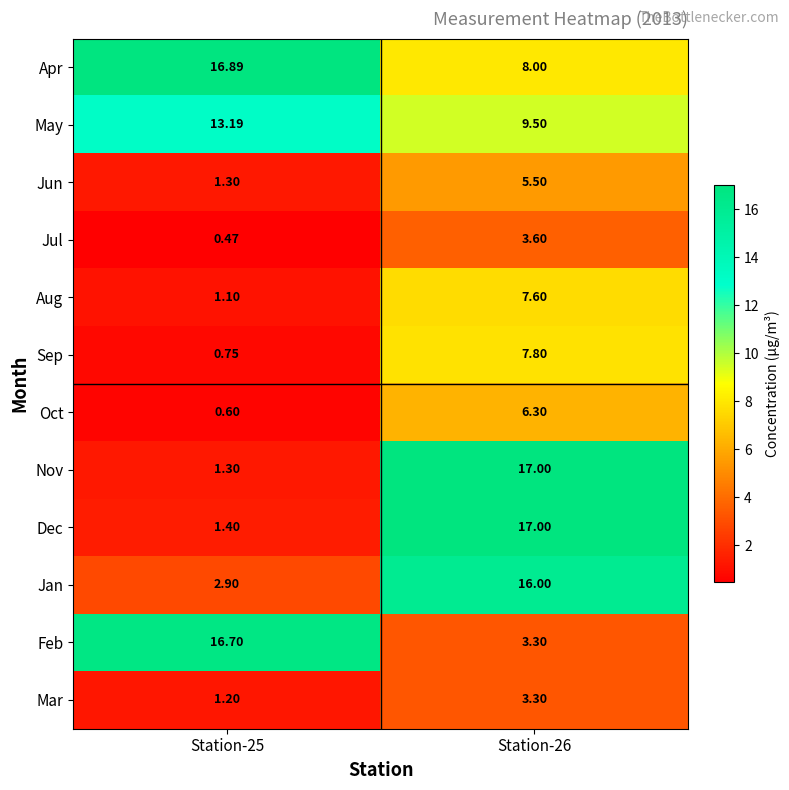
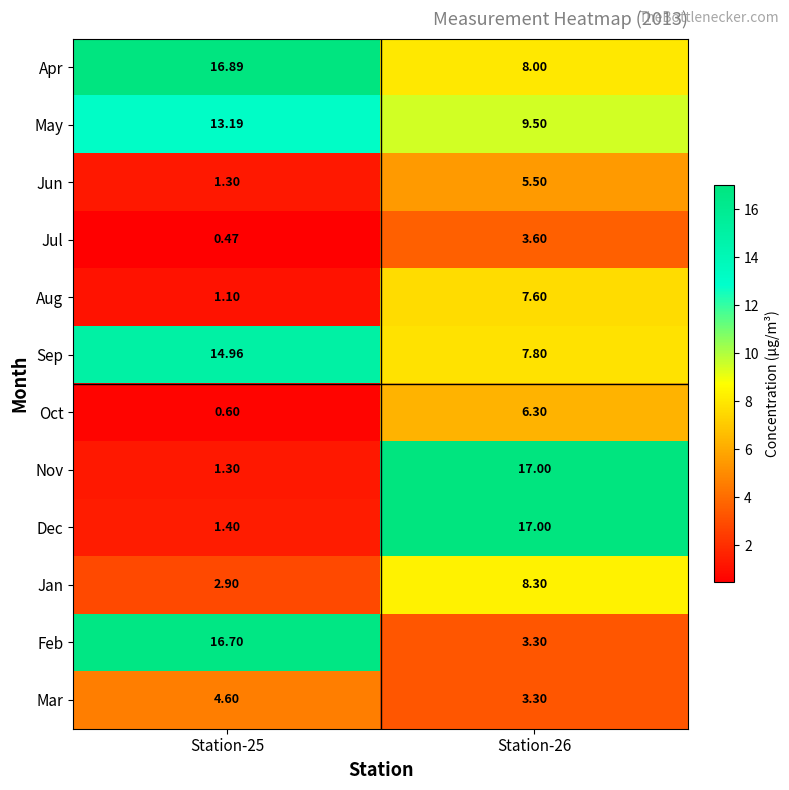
Sep, Station-25: 0.75 -> 14.96
Jan, Station-26: 16.00 -> 8.30
Mar, Station-25: 1.20 -> 4.60
